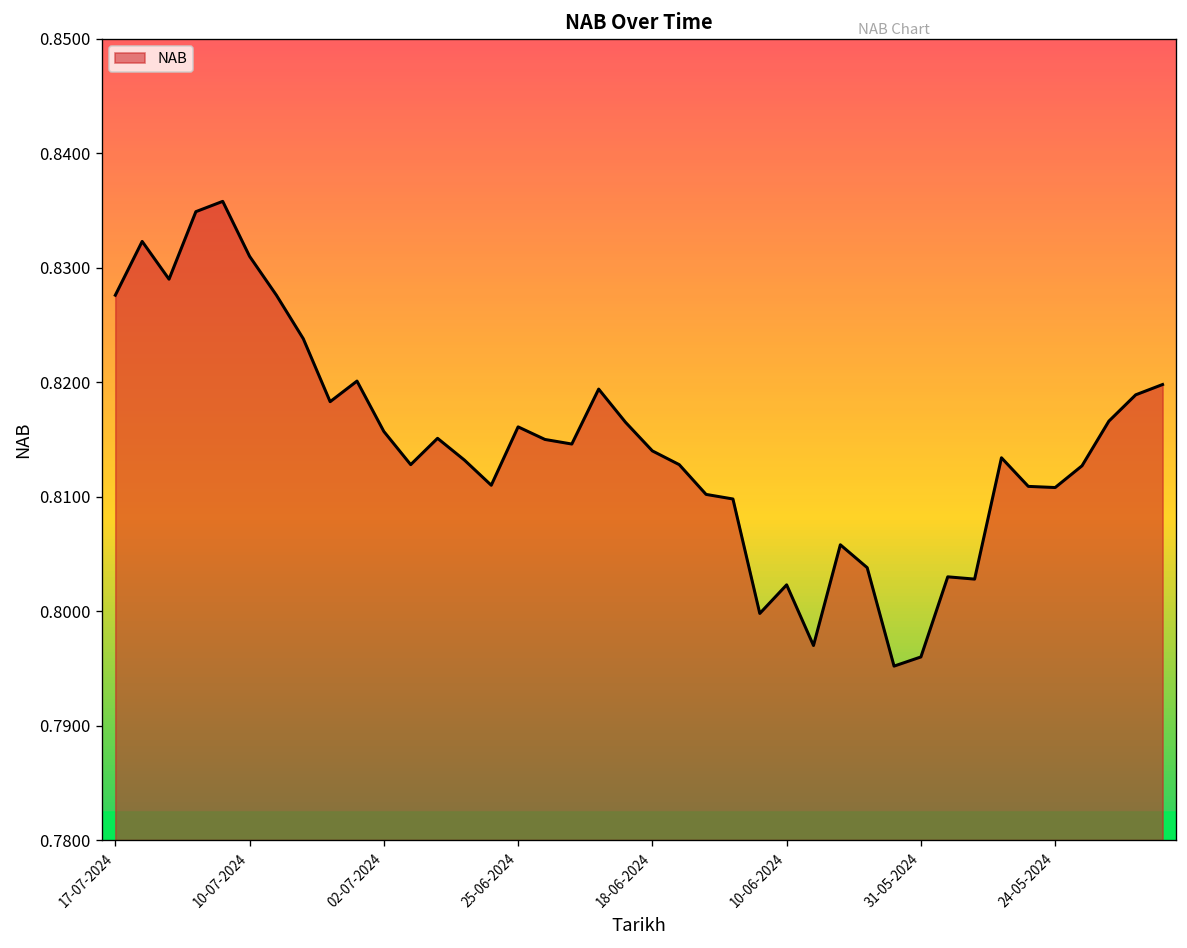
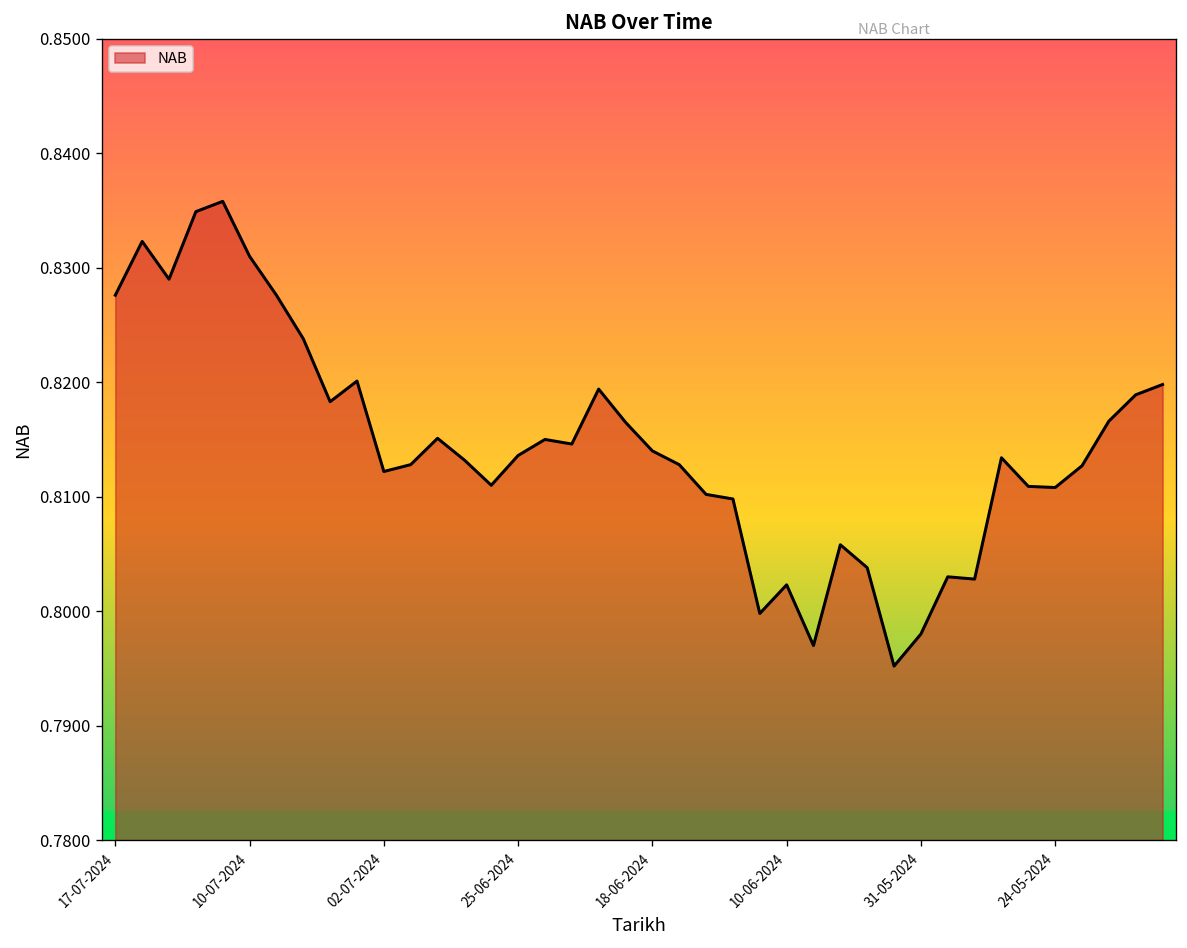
02-07-2024: 0.816 -> 0.812
25-06-2024: 0.816 -> 0.814
31-05-2024: 0.796 -> 0.798
